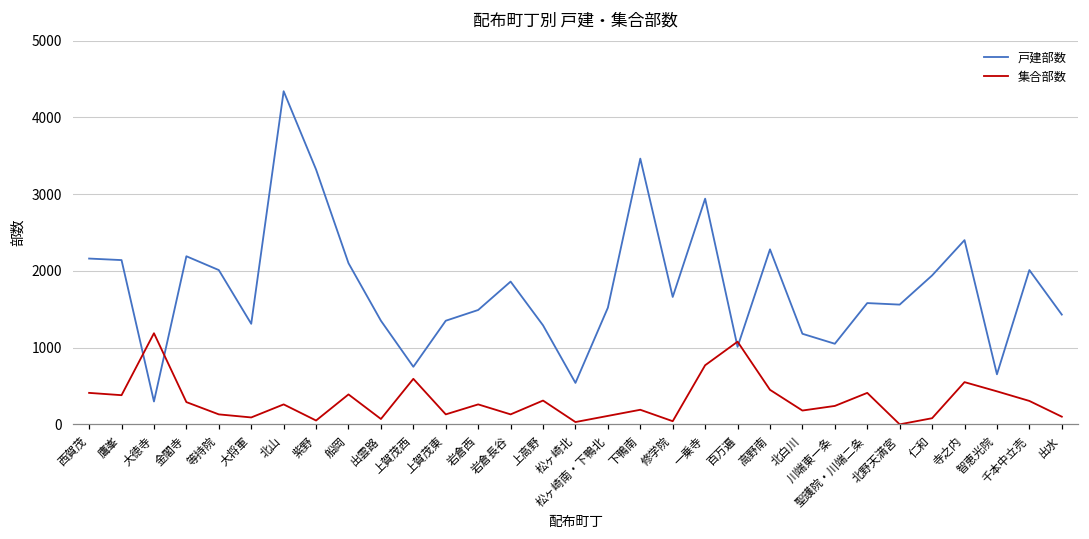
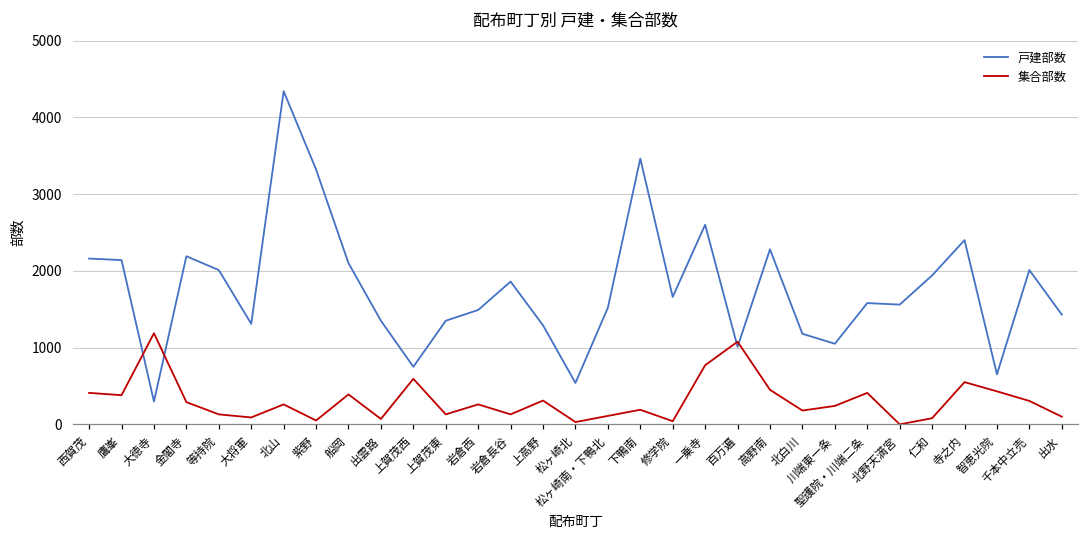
戸建部数, 一乗寺: 2900 -> 2600
